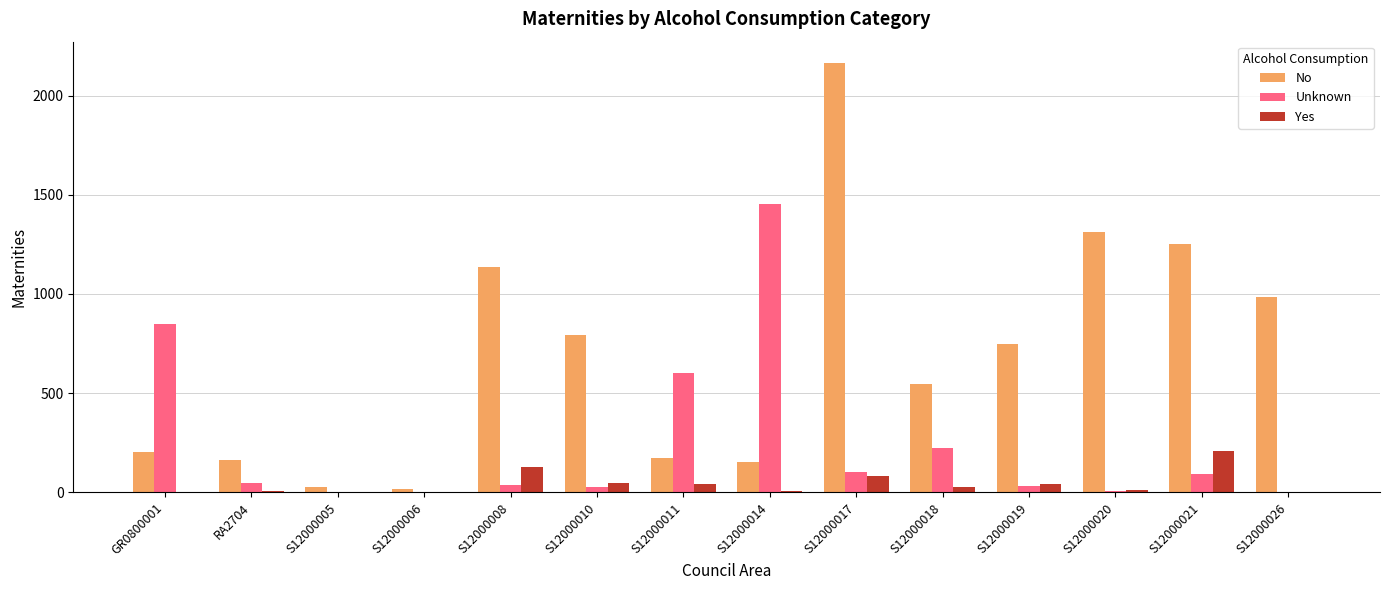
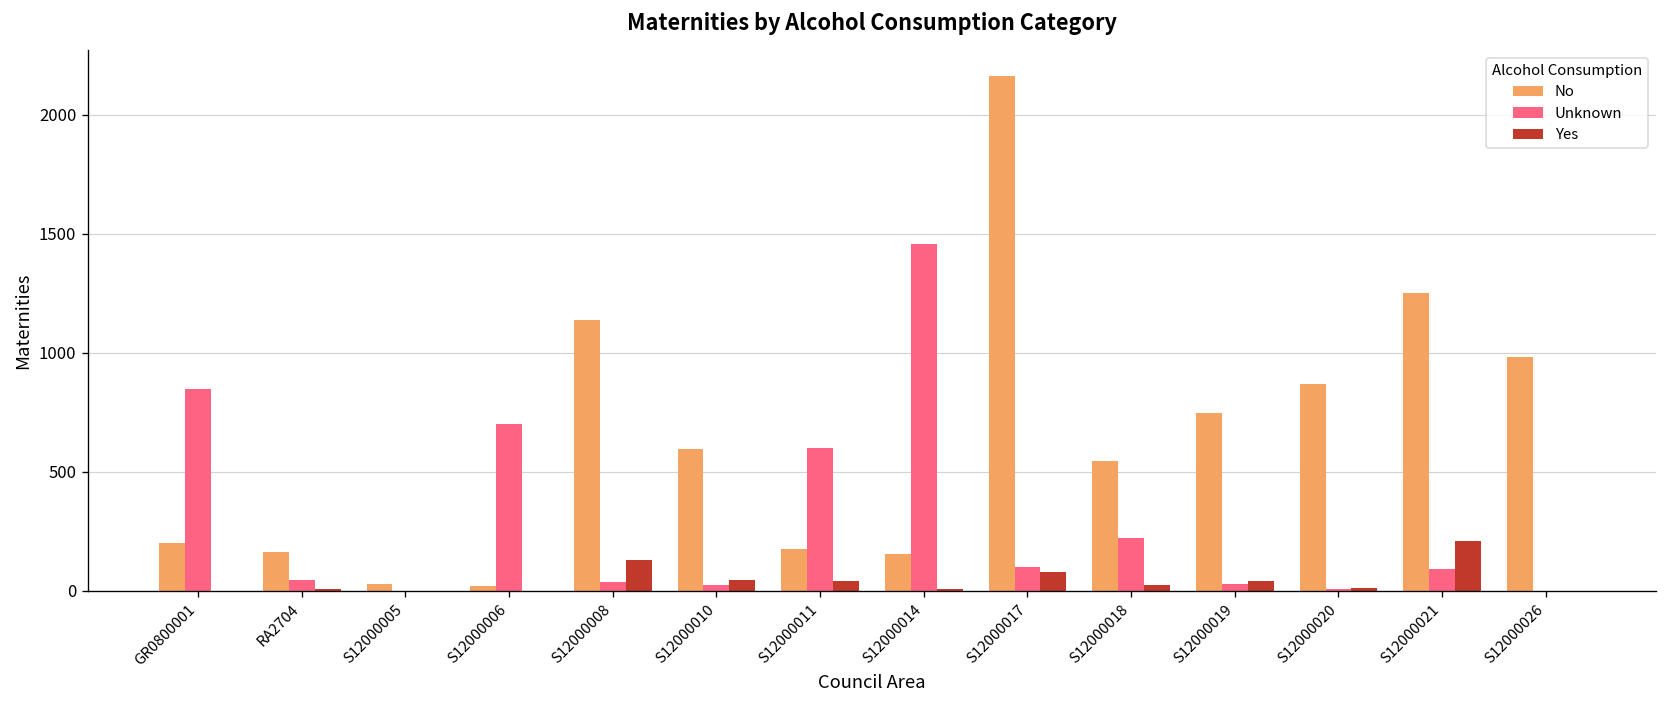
Unknown, S12000006: 0 -> 700
No, S12000010: 790 -> 600
No, S12000020: 1310 -> 870
